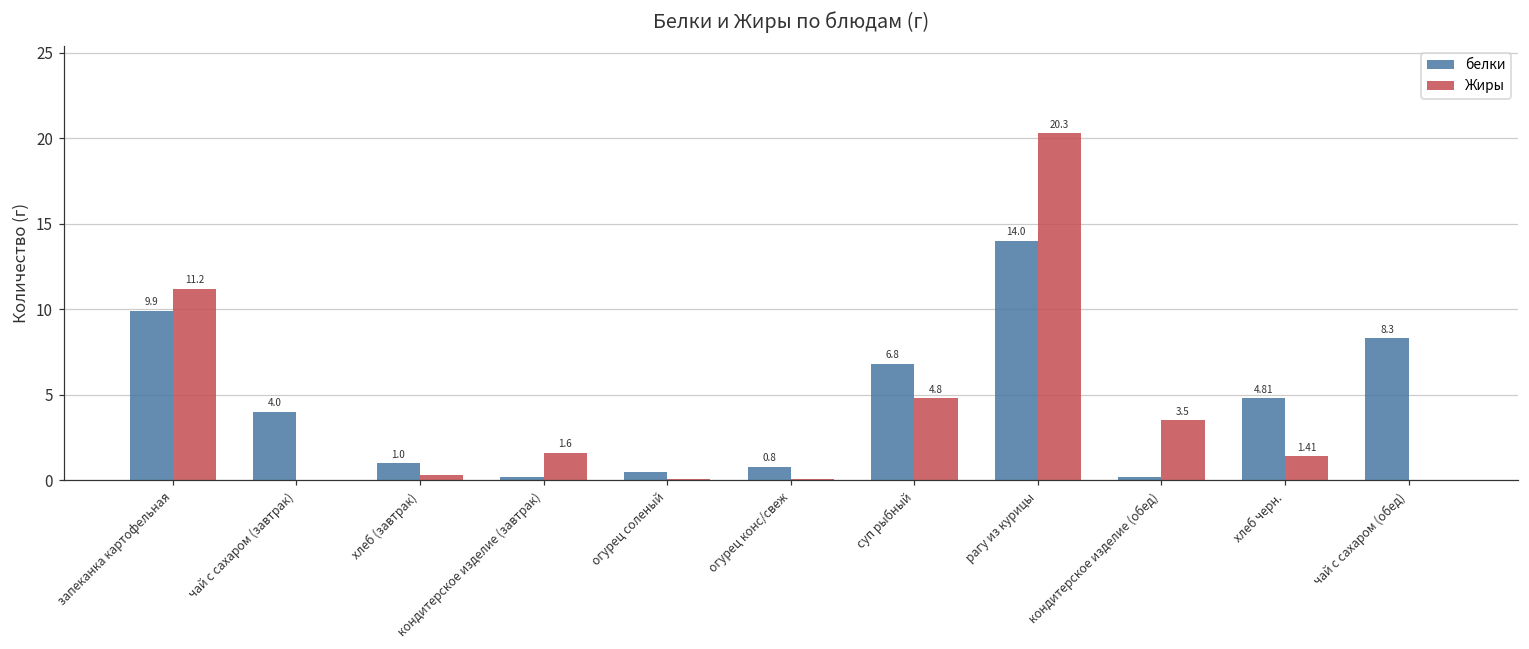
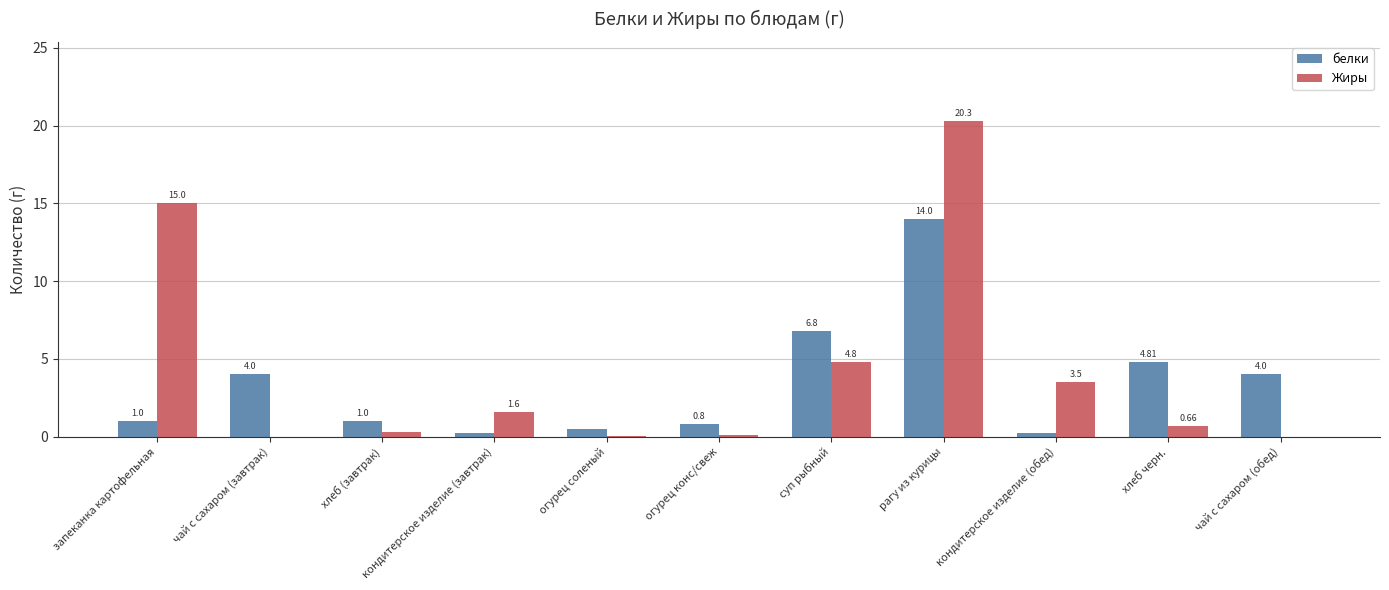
белки, запеканка картофельная: 9.9 -> 1.0
Жиры, запеканка картофельная: 11.2 -> 15.0
Жиры, хлеб черн.: 1.41 -> 0.66
белки, чай с сахаром (обед): 8.3 -> 4.0
